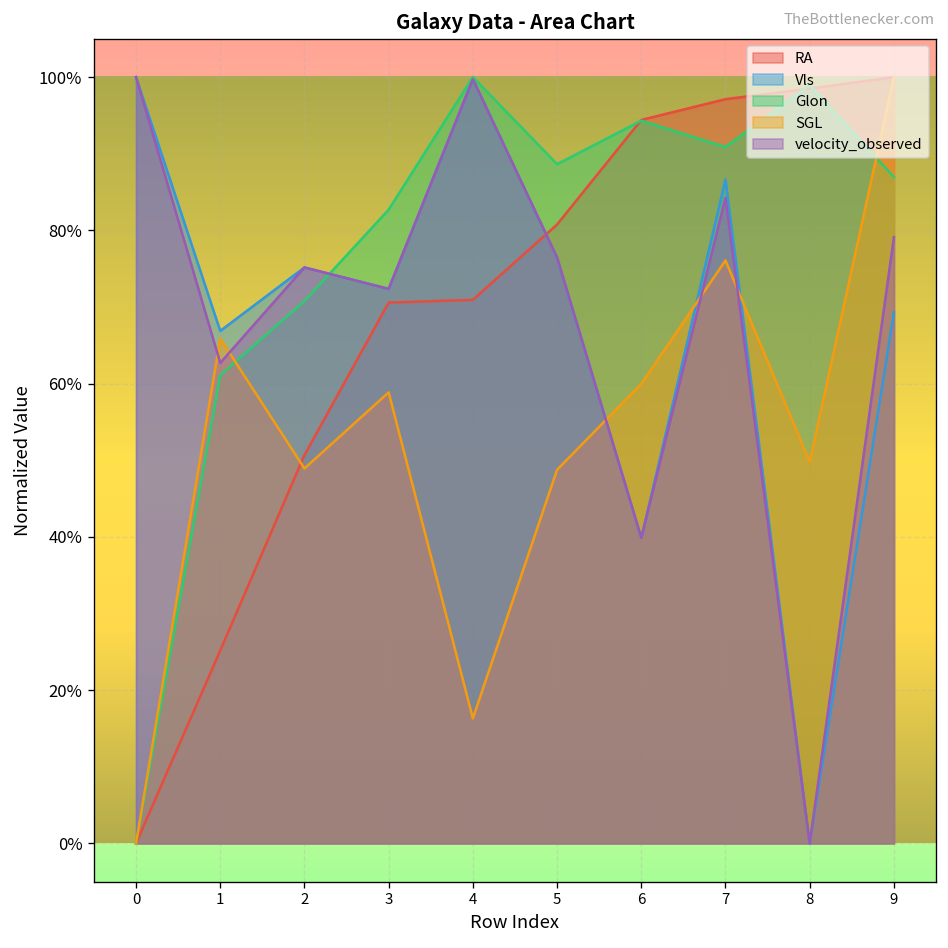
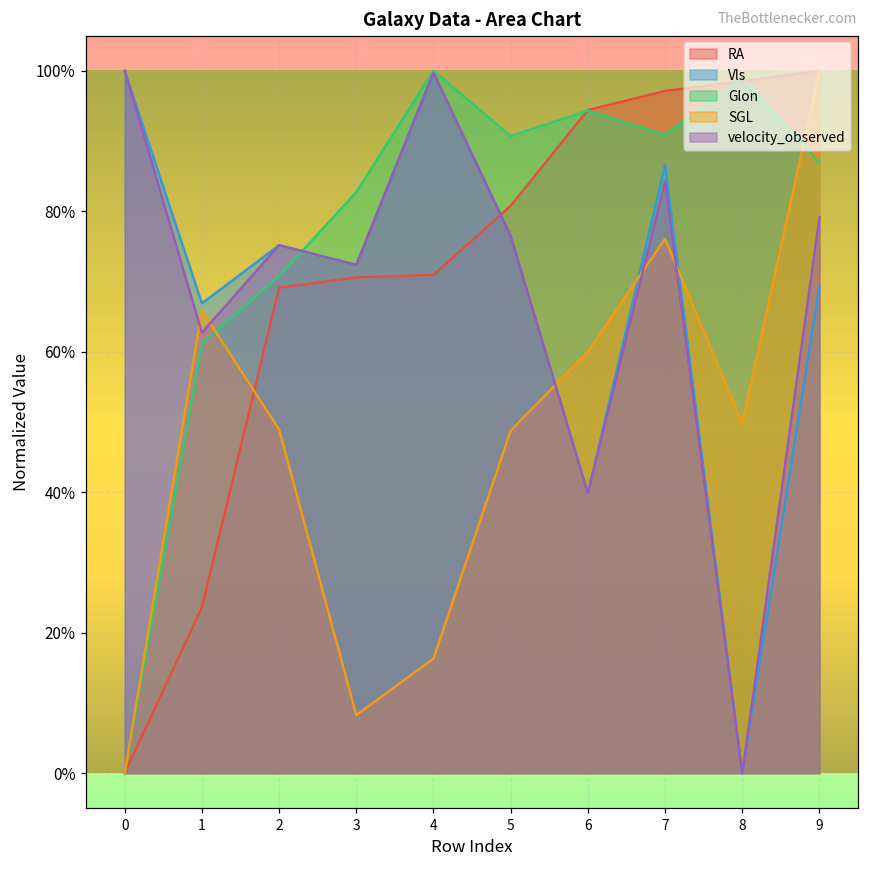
RA, 1: 25% -> 24%
RA, 2: 51% -> 69%
SGL, 3: 59% -> 8%
Glon, 5: 89% -> 91%
